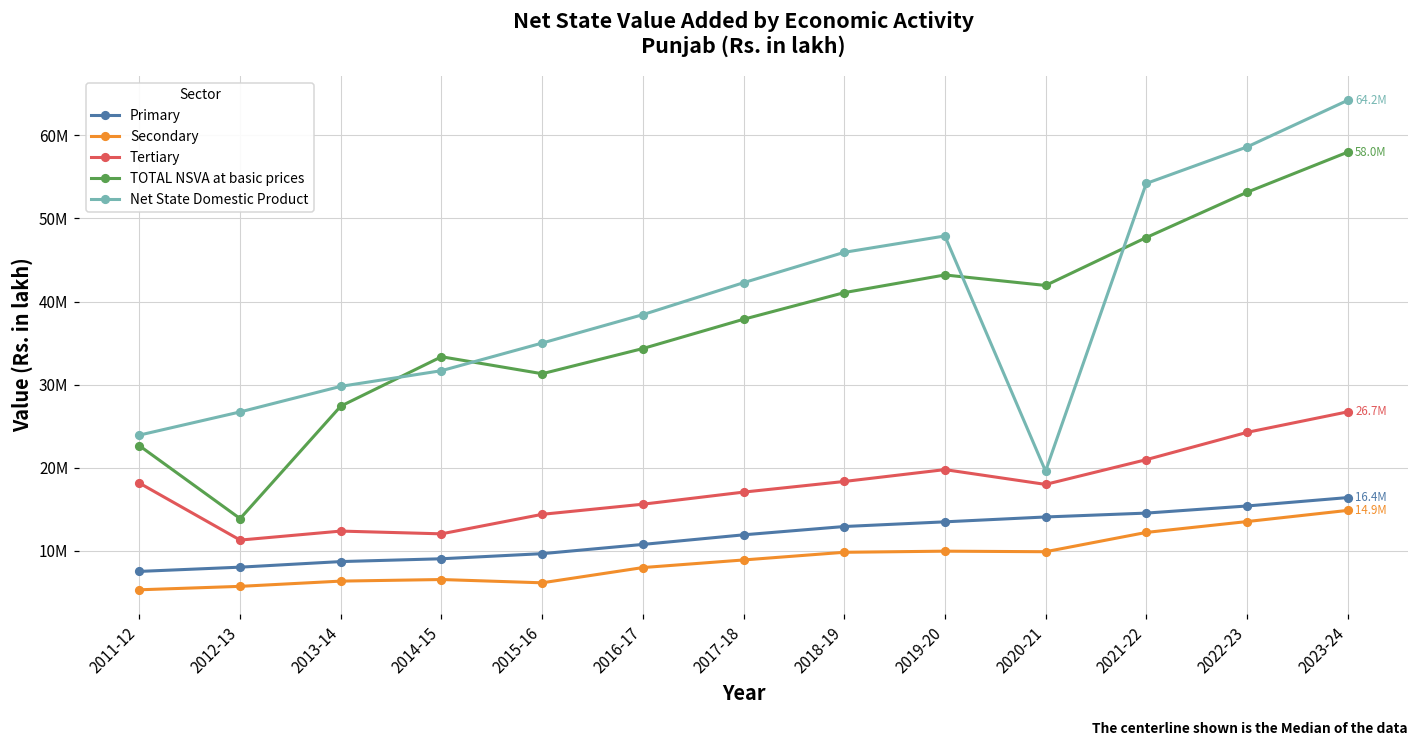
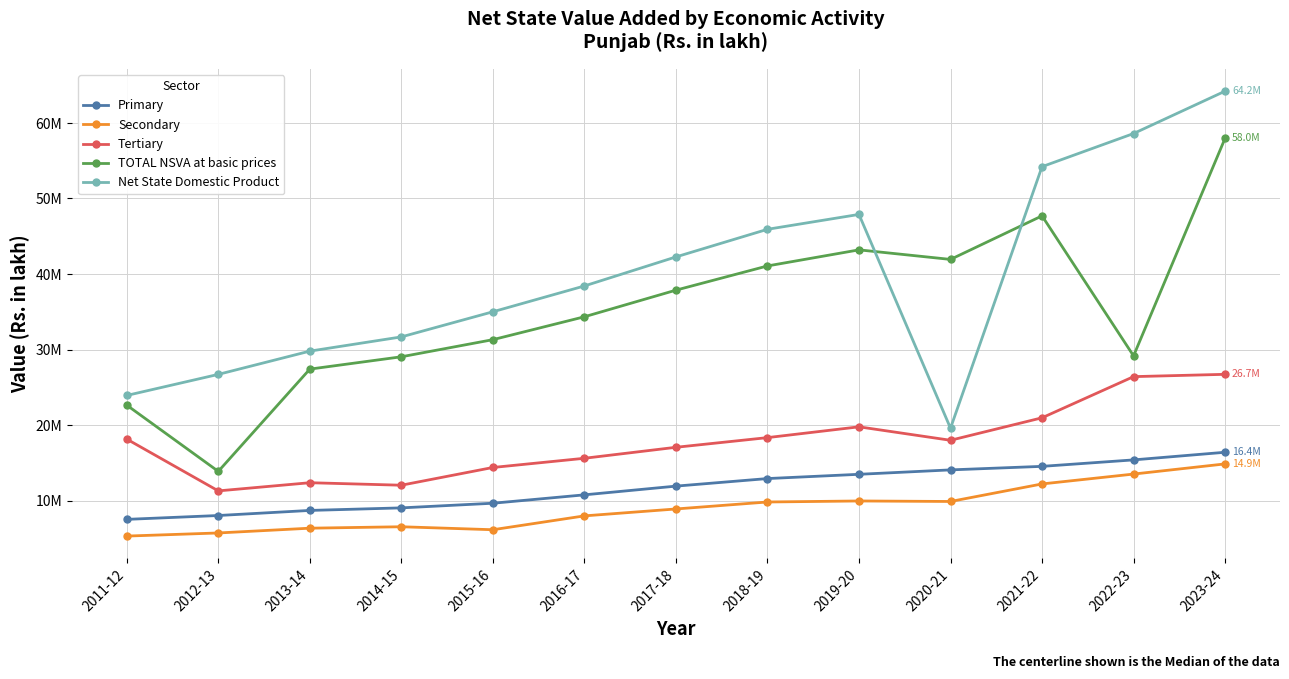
TOTAL NSVA at basic prices, 2014-15: 33000000 -> 29000000
Tertiary, 2022-23: 24000000 -> 26000000
TOTAL NSVA at basic prices, 2022-23: 53000000 -> 29000000
